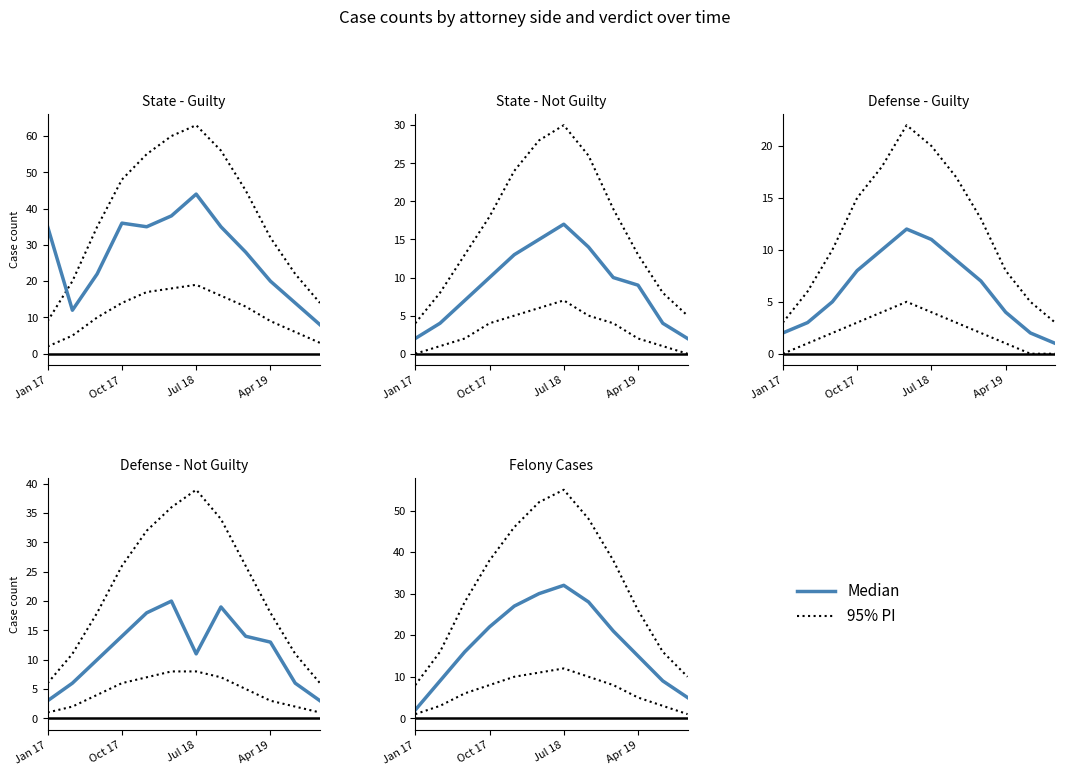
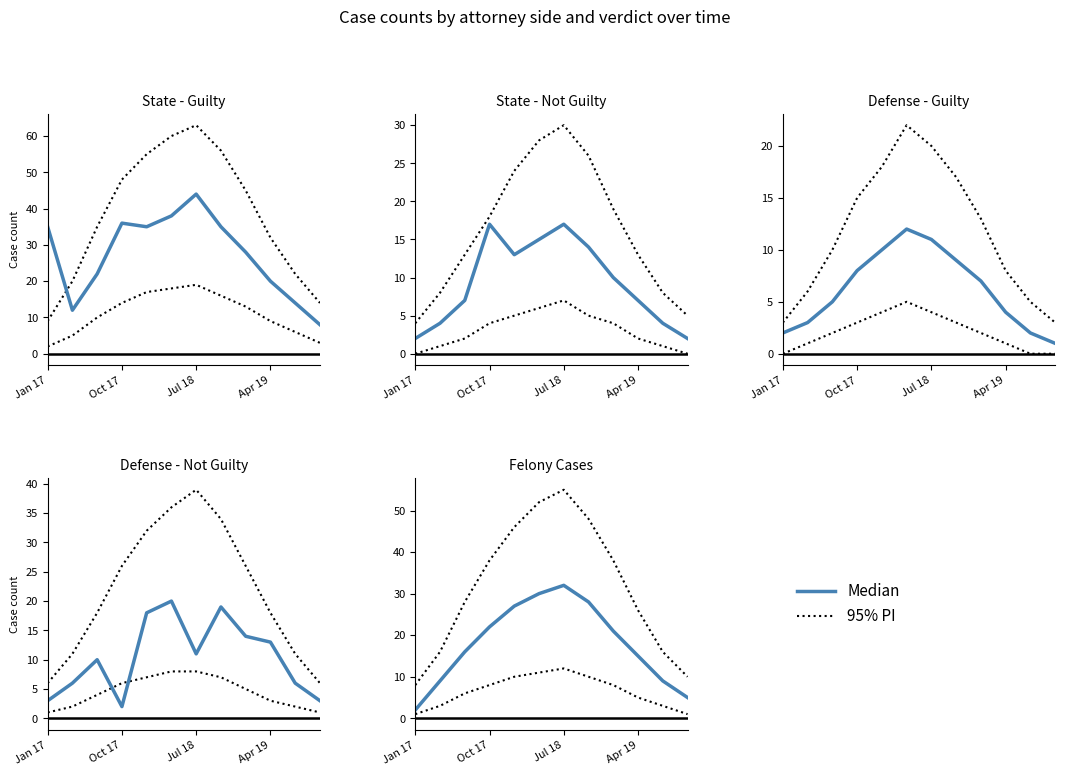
State - Not Guilty, Median, Oct 17: 10 -> 17
State - Not Guilty, Median, Apr 19: 9 -> 7
Defense - Not Guilty, Median, Oct 17: 14 -> 2
